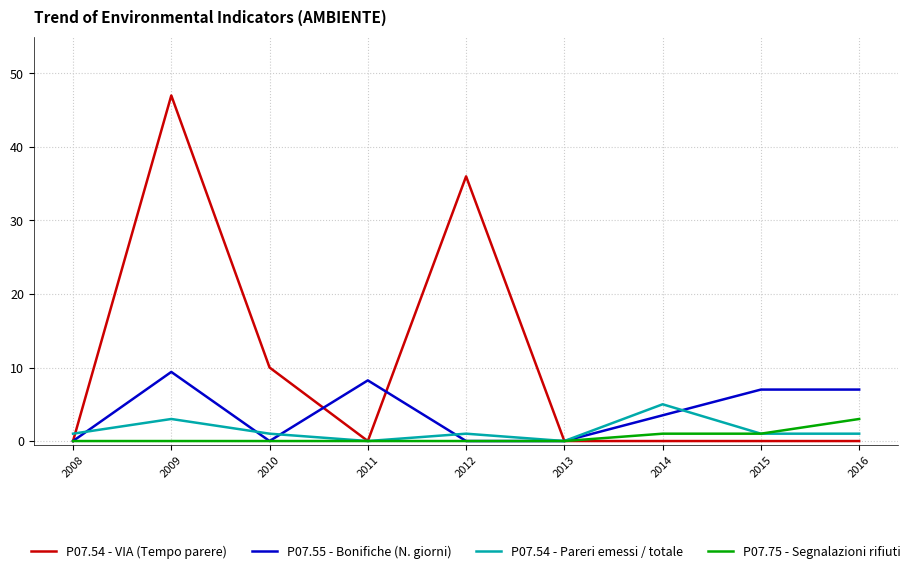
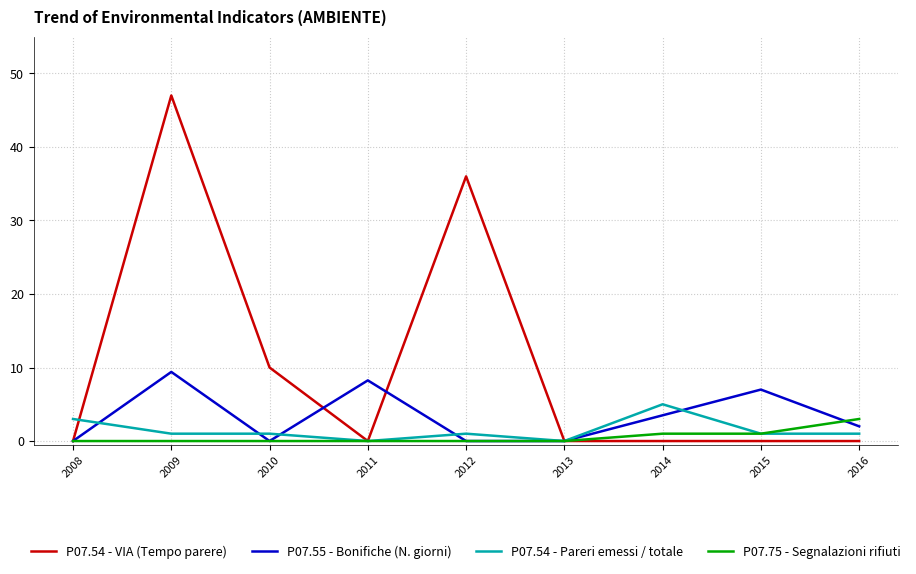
P07.54 - Pareri emessi / totale, 2008: 1 -> 3
P07.54 - Pareri emessi / totale, 2009: 3 -> 1
P07.55 - Bonifiche (N. giorni), 2016: 7 -> 2
